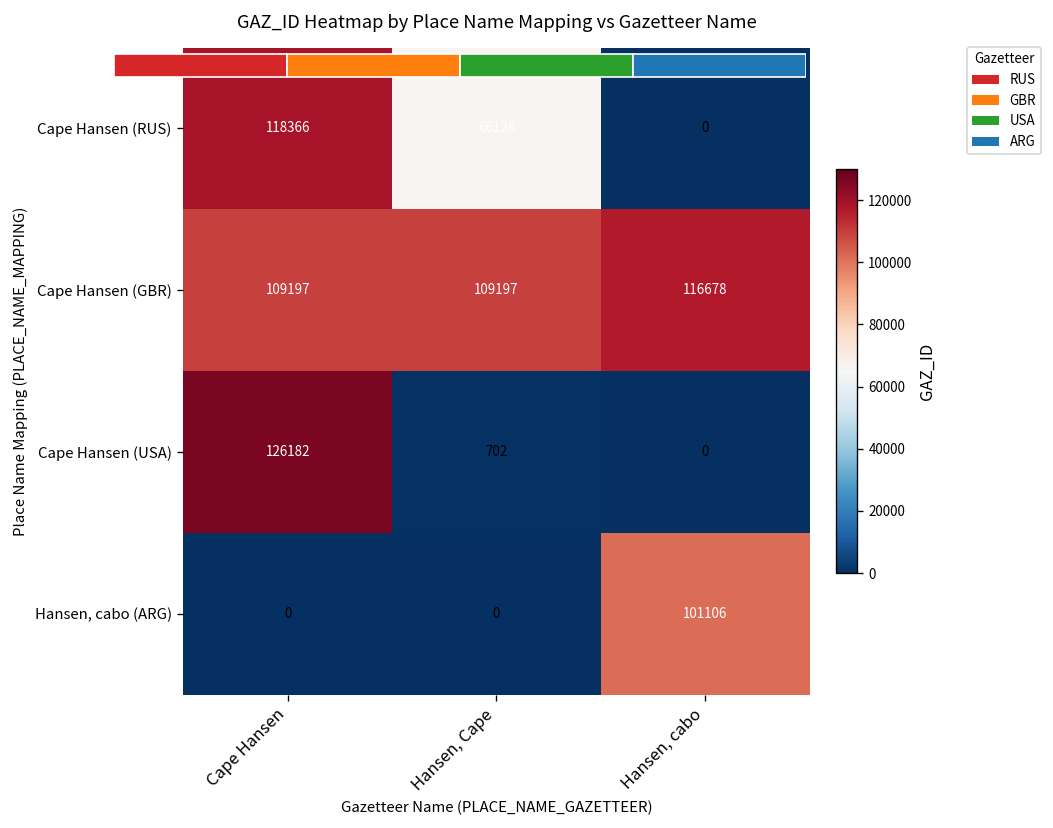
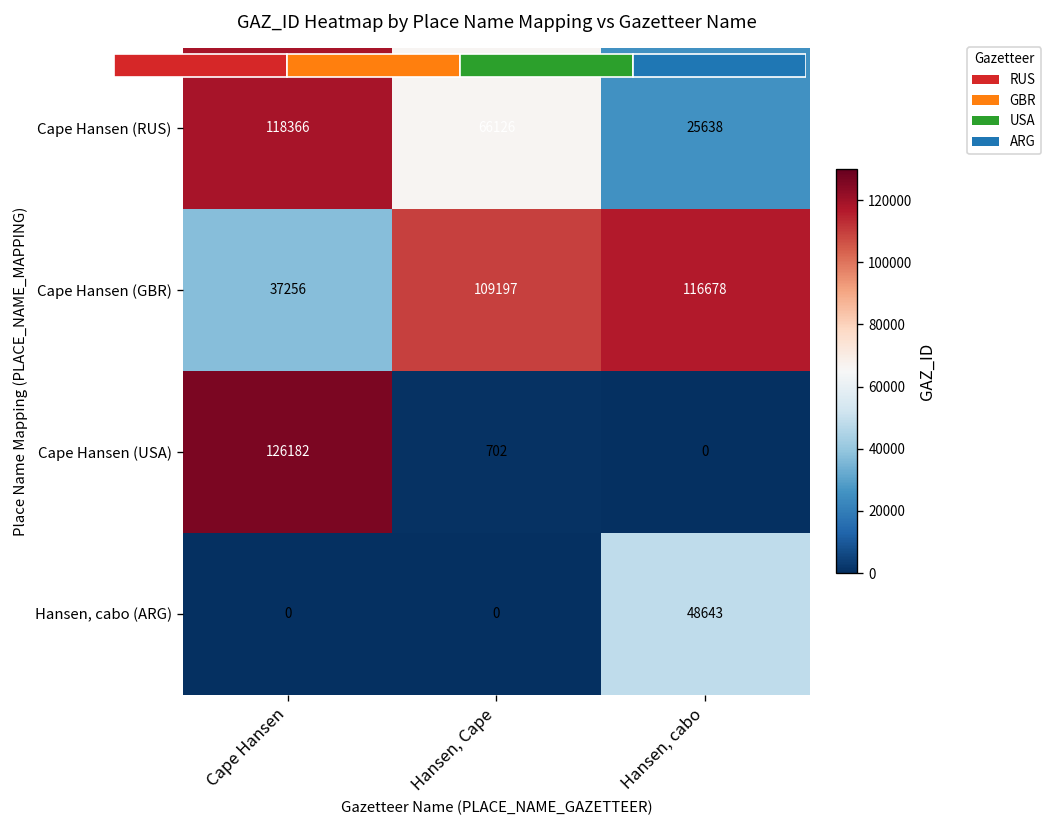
GAZ_ID Heatmap by Place Name Mapping vs Gazetteer Name, Cape Hansen (RUS), Hansen, cabo: 0 -> 25638
GAZ_ID Heatmap by Place Name Mapping vs Gazetteer Name, Cape Hansen (GBR), Cape Hansen: 109197 -> 37256
GAZ_ID Heatmap by Place Name Mapping vs Gazetteer Name, Hansen, cabo (ARG), Hansen, cabo: 101106 -> 48643
